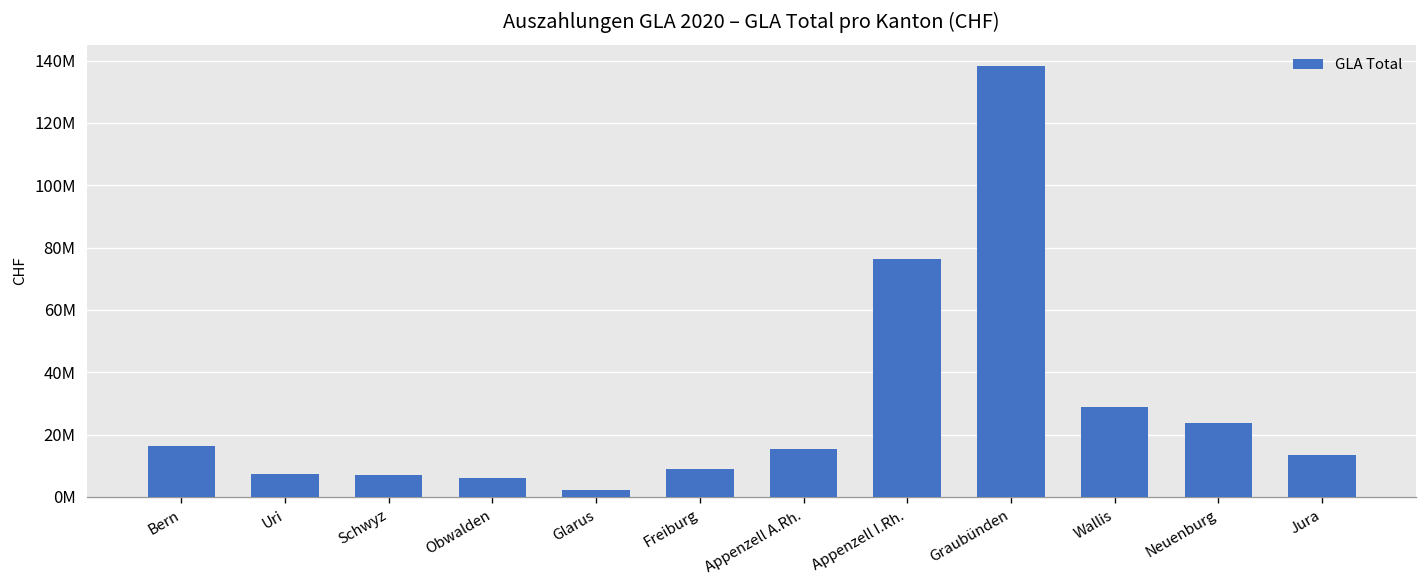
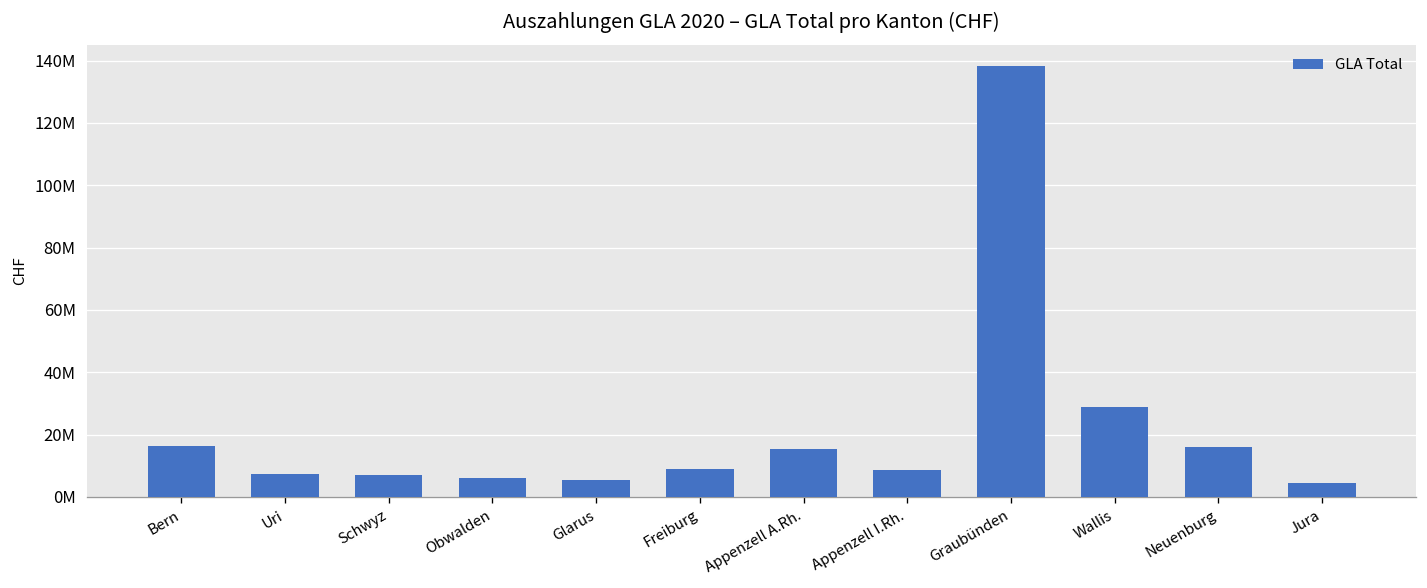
Glarus: 2000000 -> 5000000
Appenzell I.Rh.: 76000000 -> 9000000
Neuenburg: 24000000 -> 16000000
Jura: 13000000 -> 5000000
